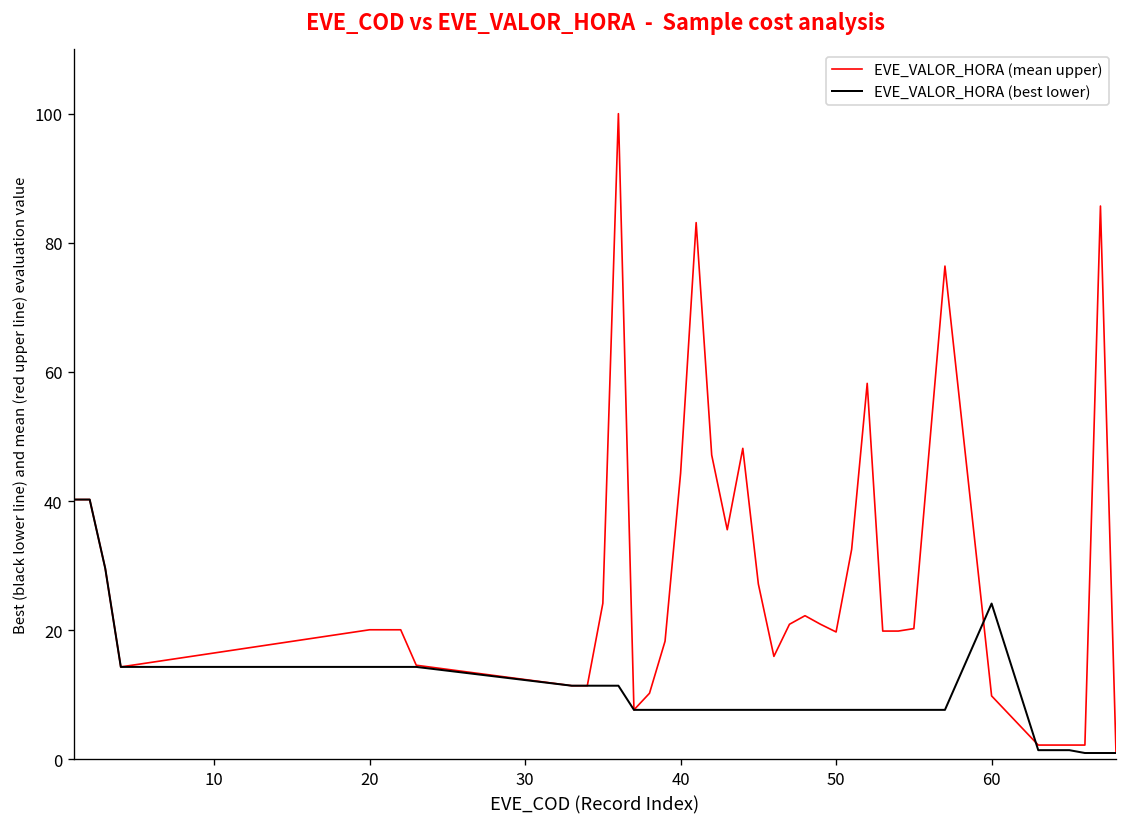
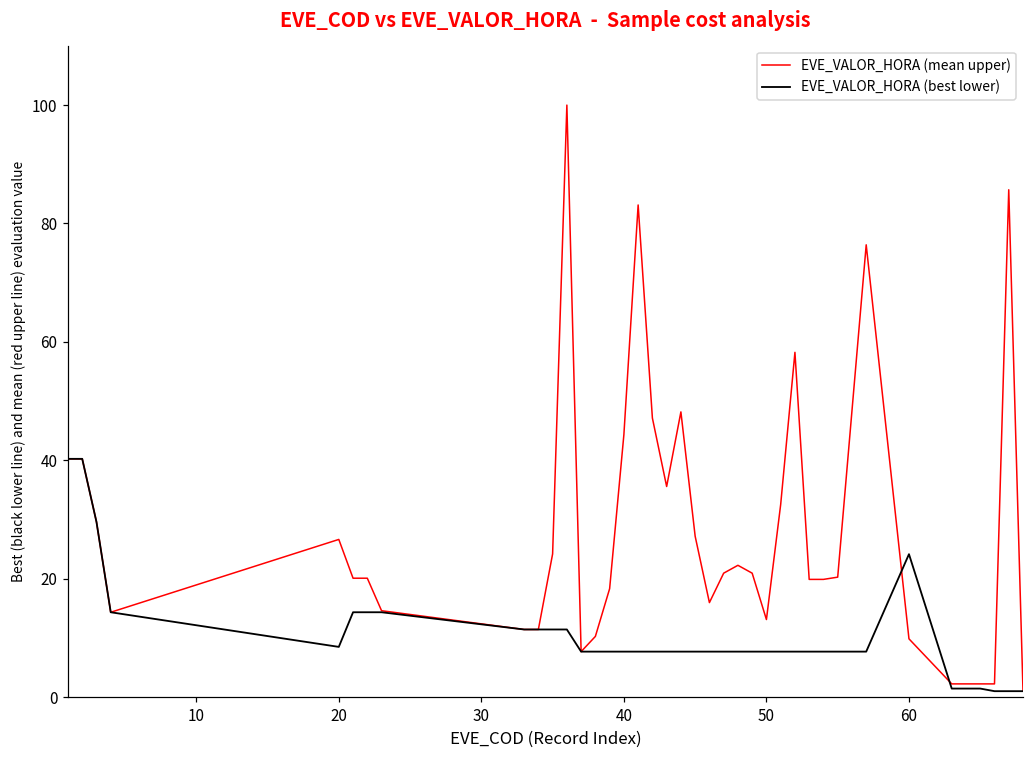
EVE_VALOR_HORA (mean upper), 20: 20 -> 27
EVE_VALOR_HORA (best lower), 20: 14 -> 8
EVE_VALOR_HORA (mean upper), 50: 20 -> 13
